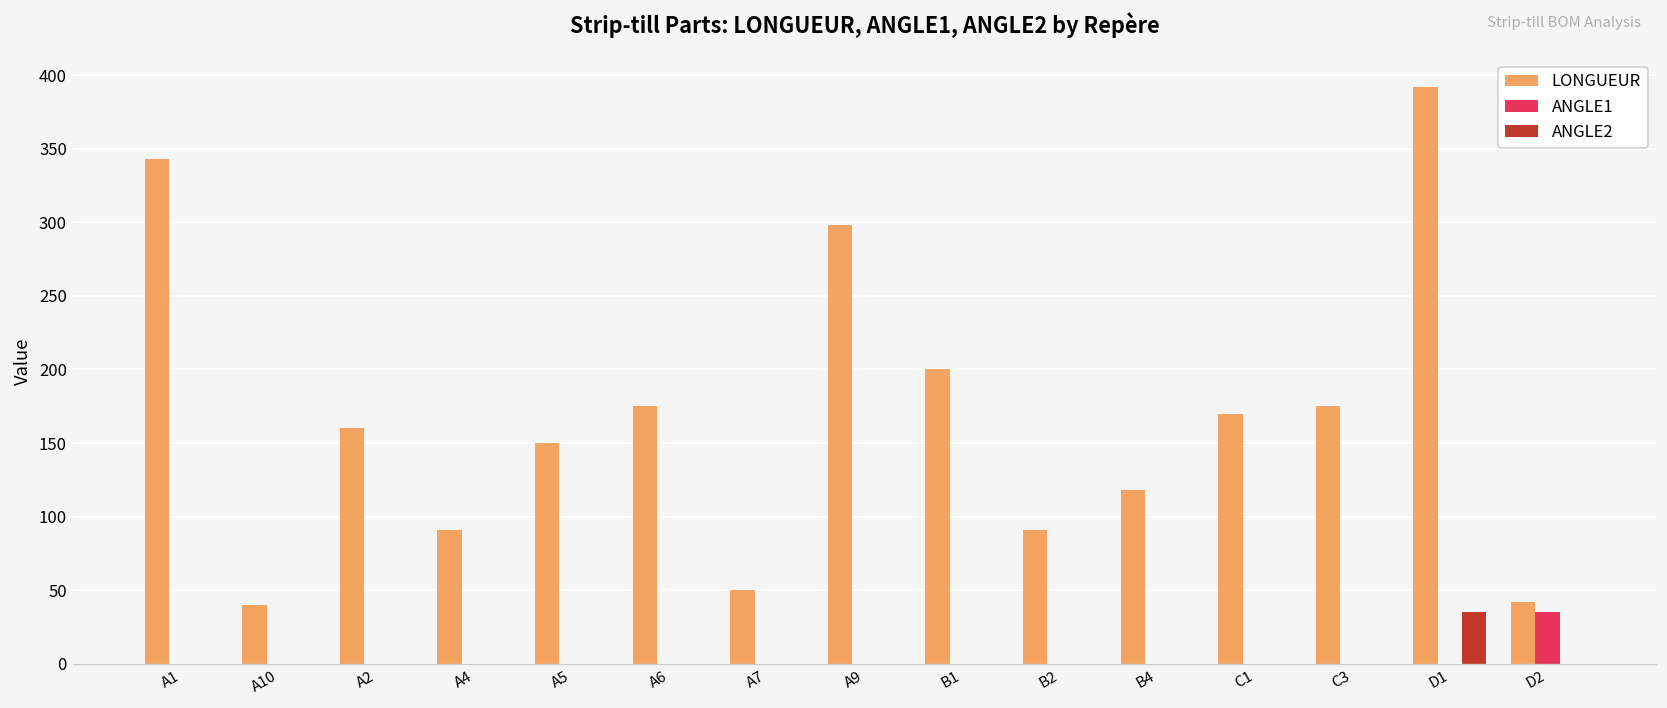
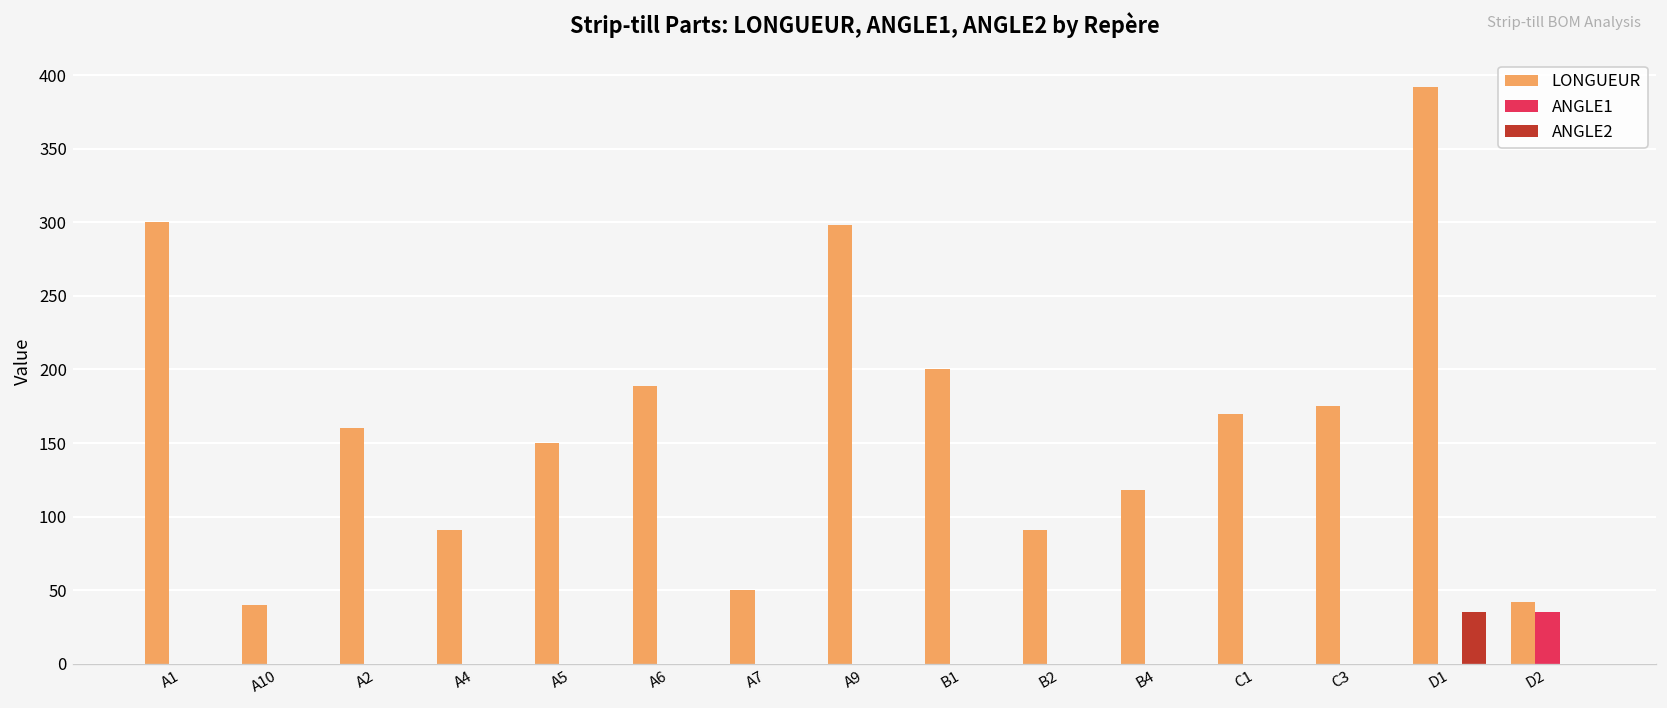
LONGUEUR, A1: 343 -> 300
LONGUEUR, A6: 175 -> 189
